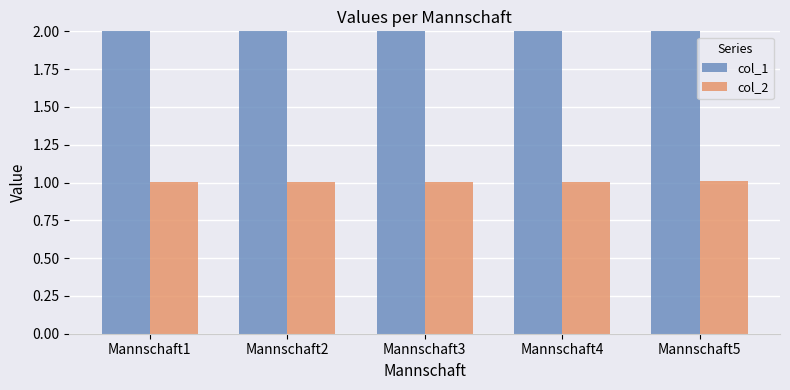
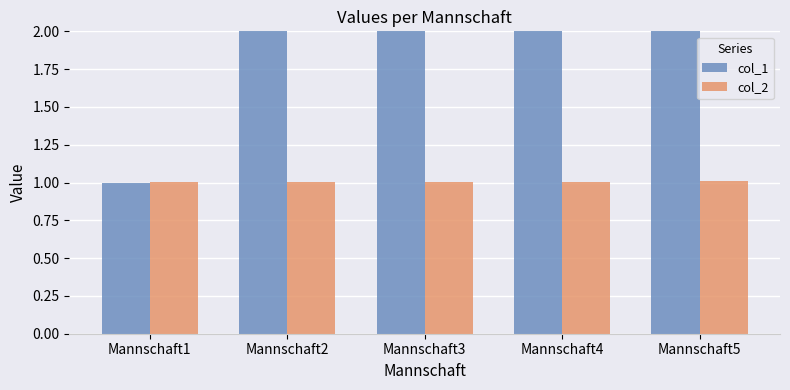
col_1, Mannschaft1: 2 -> 1
